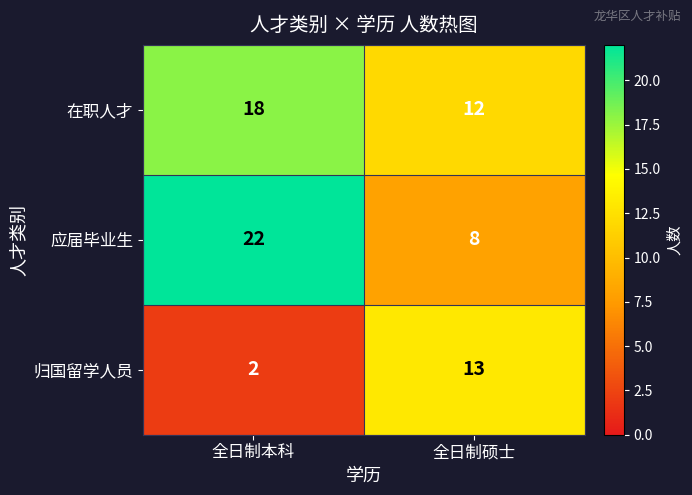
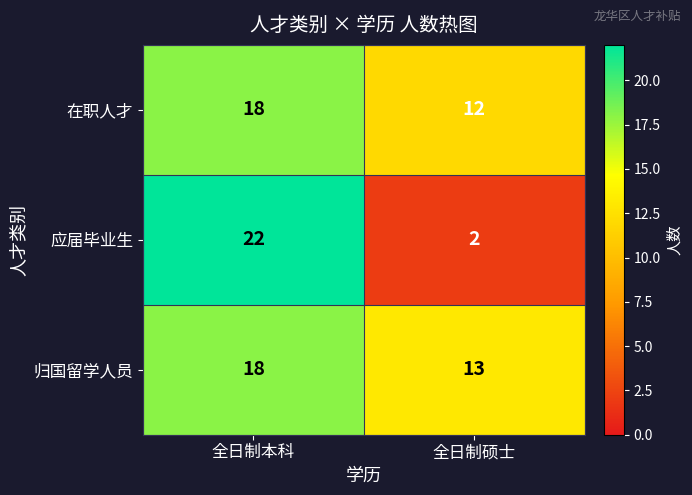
应届毕业生, 全日制硕士: 8 -> 2
归国留学人员, 全日制本科: 2 -> 18
